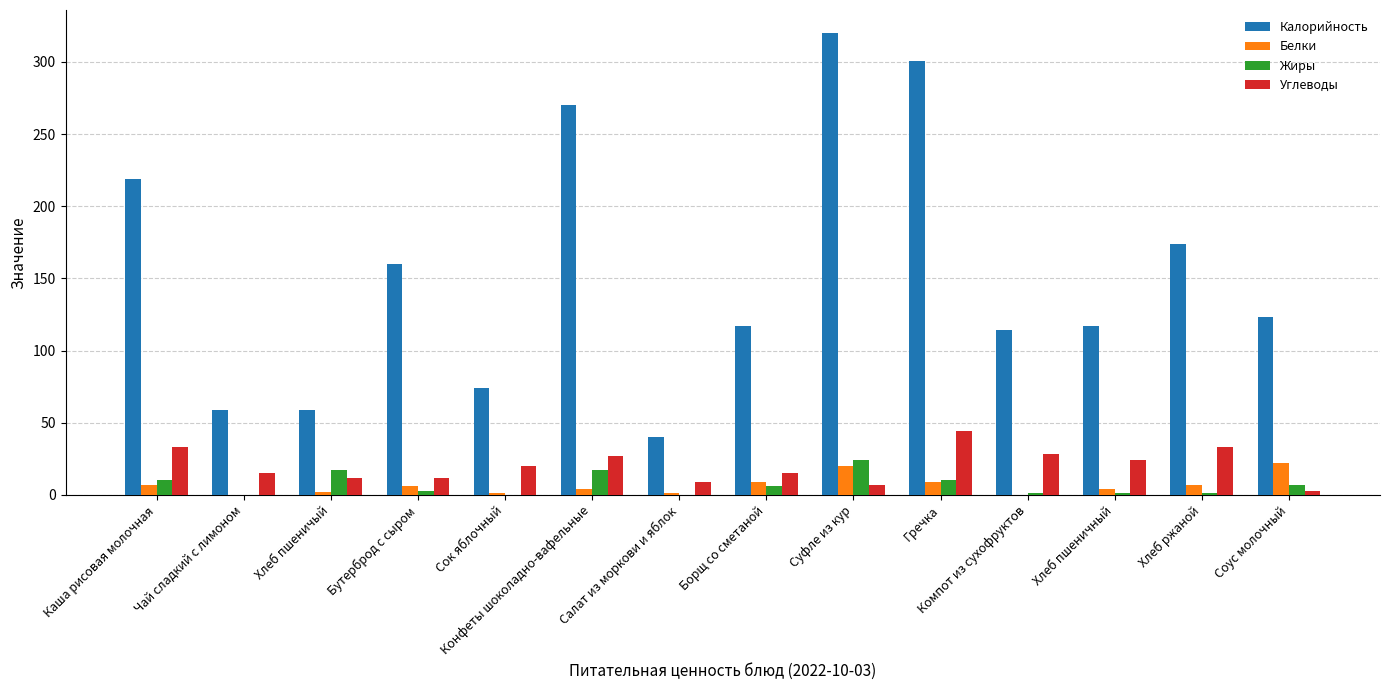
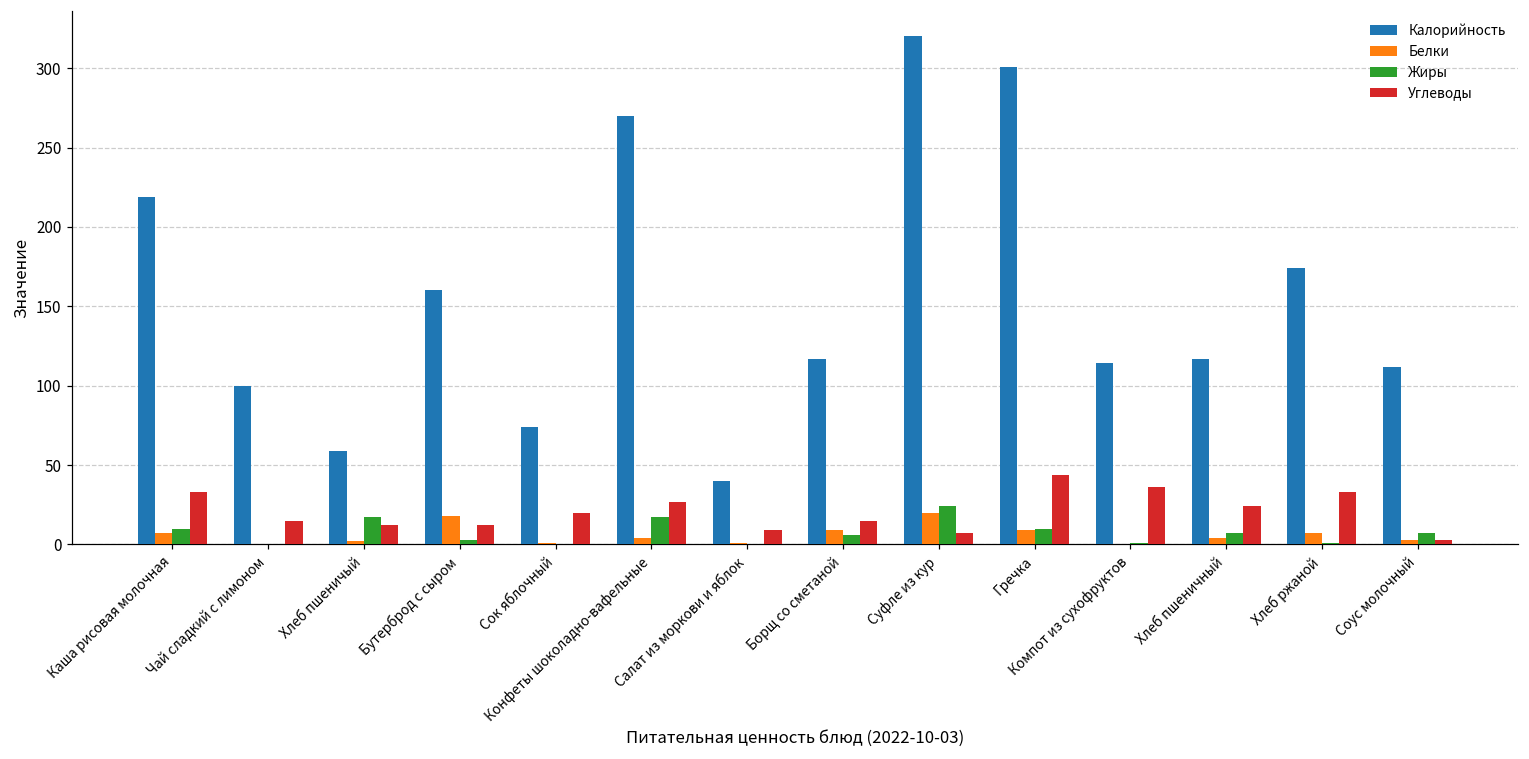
Калорийность, Чай сладкий с лимоном: 59 -> 100
Белки, Бутерброд с сыром: 6 -> 18
Углеводы, Компот из сухофруктов: 28 -> 36
Жиры, Хлеб пшеничный: 1 -> 7
Калорийность, Соус молочный: 123 -> 112
Белки, Соус молочный: 22 -> 3
